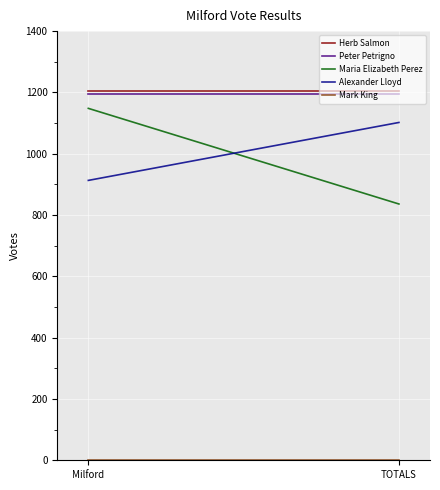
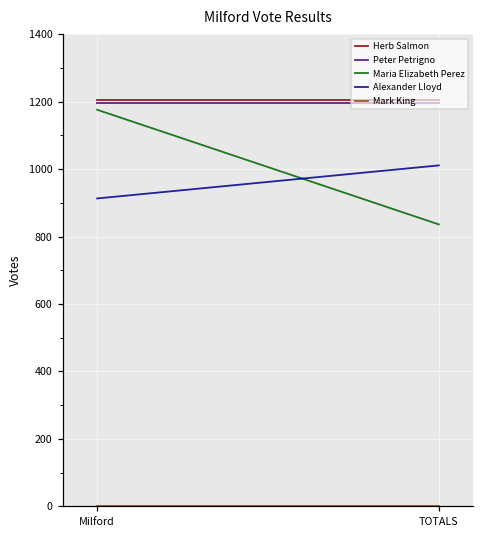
Maria Elizabeth Perez, Milford: 1150 -> 1180
Alexander Lloyd, TOTALS: 1100 -> 1010
